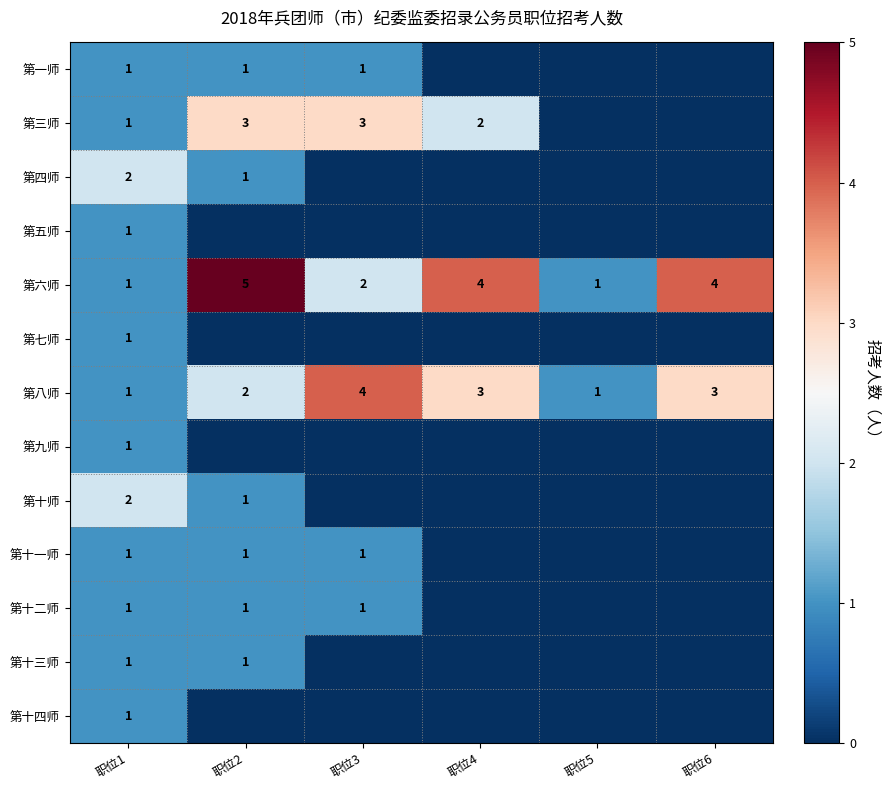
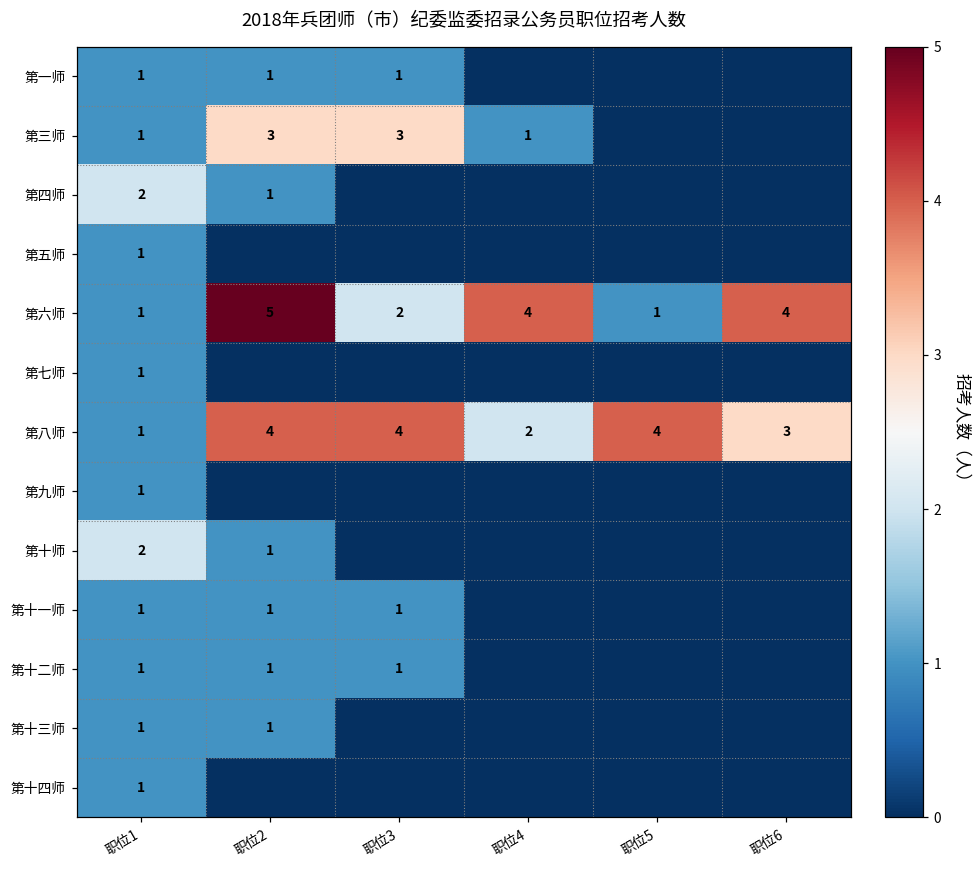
第三师, 职位4: 2 -> 1
第八师, 职位2: 2 -> 4
第八师, 职位4: 3 -> 2
第八师, 职位5: 1 -> 4
